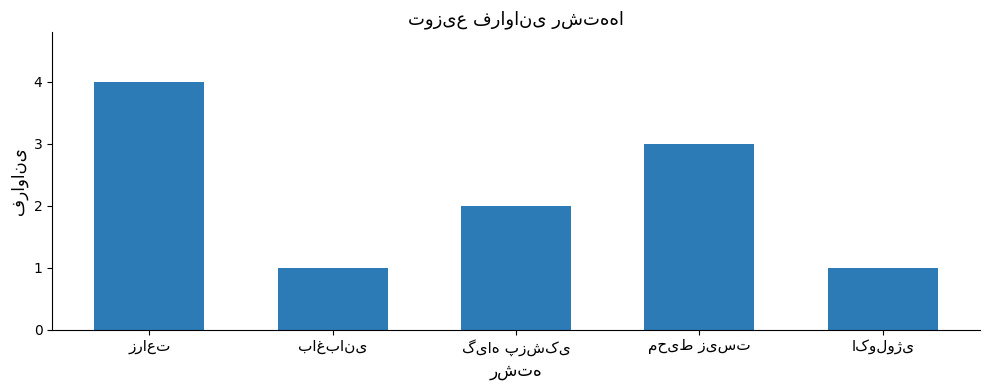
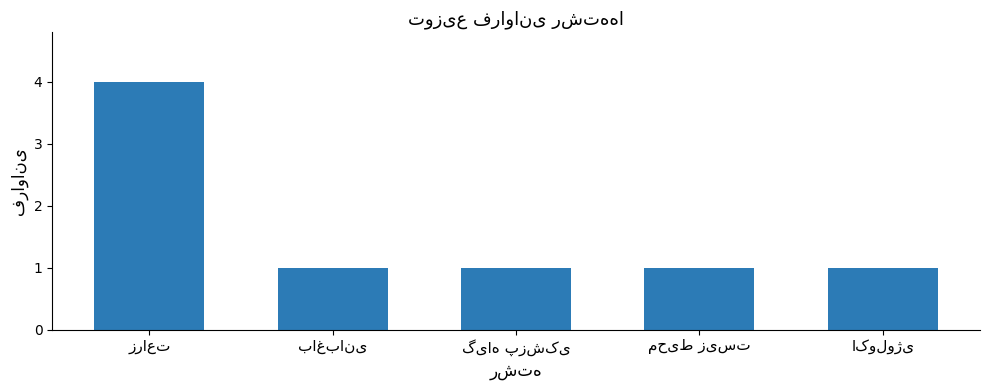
گیاه پزشکی: 2 -> 1
محیط زیست: 3 -> 1
